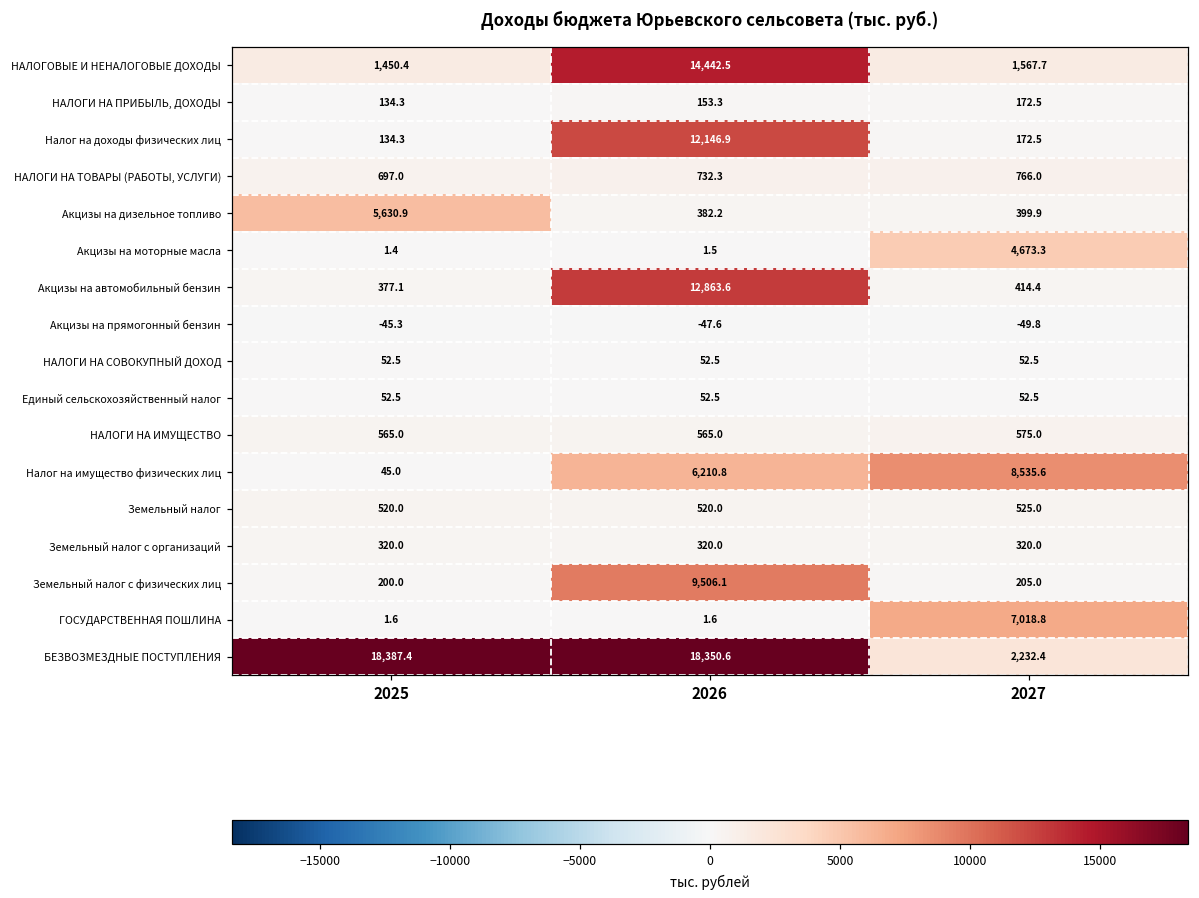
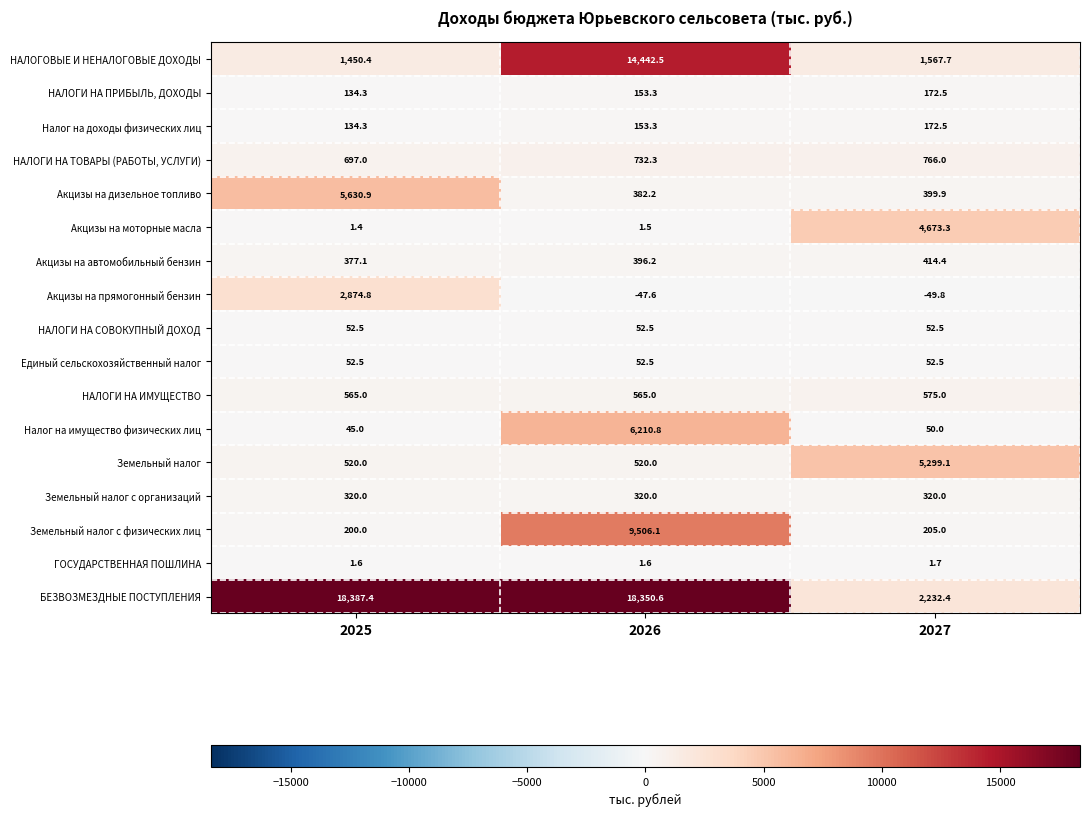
Налог на доходы физических лиц, 2026: 12,146.9 -> 153.3
Акцизы на автомобильный бензин, 2026: 12,863.6 -> 396.2
Акцизы на прямогонный бензин, 2025: -45.3 -> 2,874.8
Налог на имущество физических лиц, 2027: 8,535.6 -> 50.0
Земельный налог, 2027: 525.0 -> 5,299.1
ГОСУДАРСТВЕННАЯ ПОШЛИНА, 2027: 7,018.8 -> 1.7
